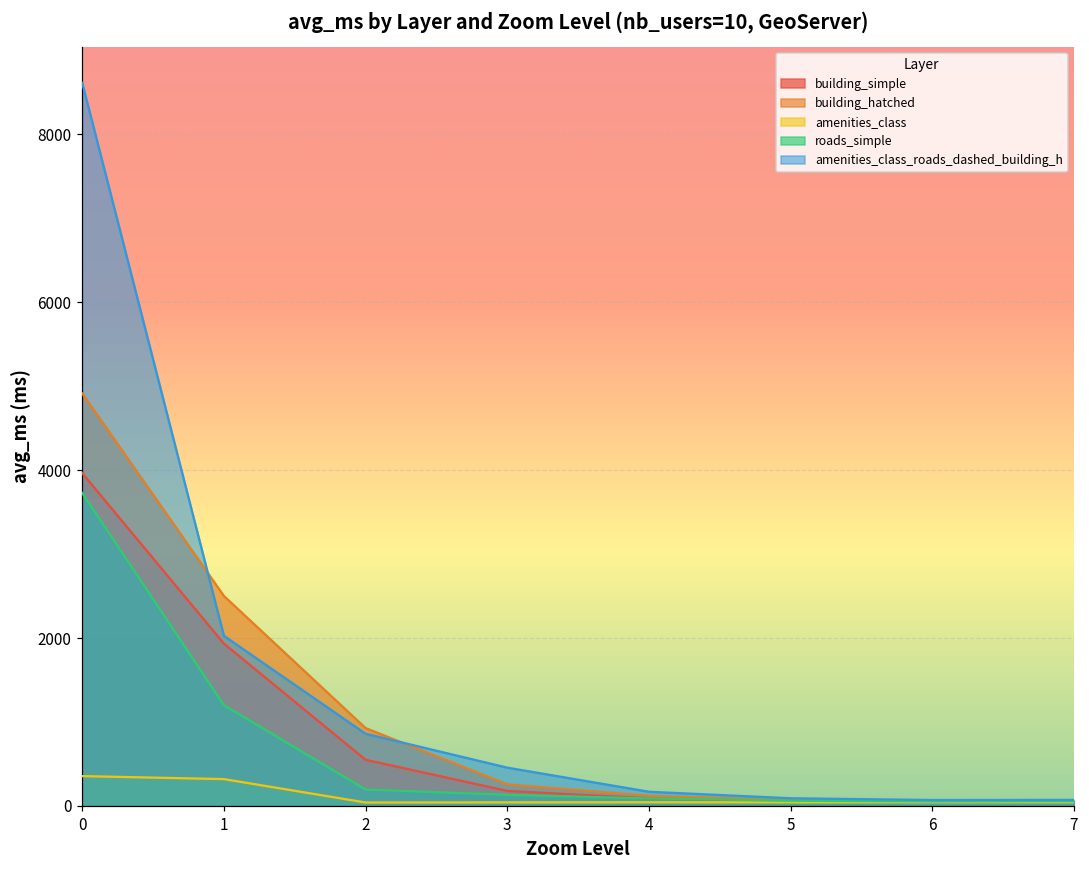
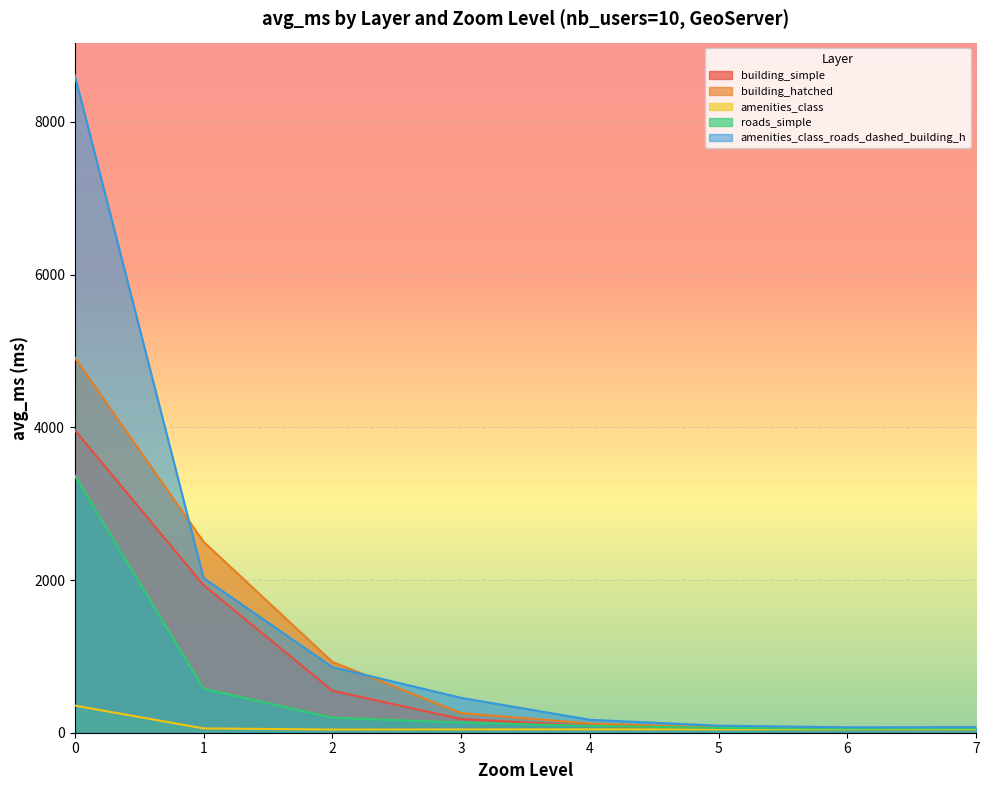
roads_simple, 0: 3700 -> 3400
amenities_class, 1: 300 -> 100
roads_simple, 1: 1200 -> 600
